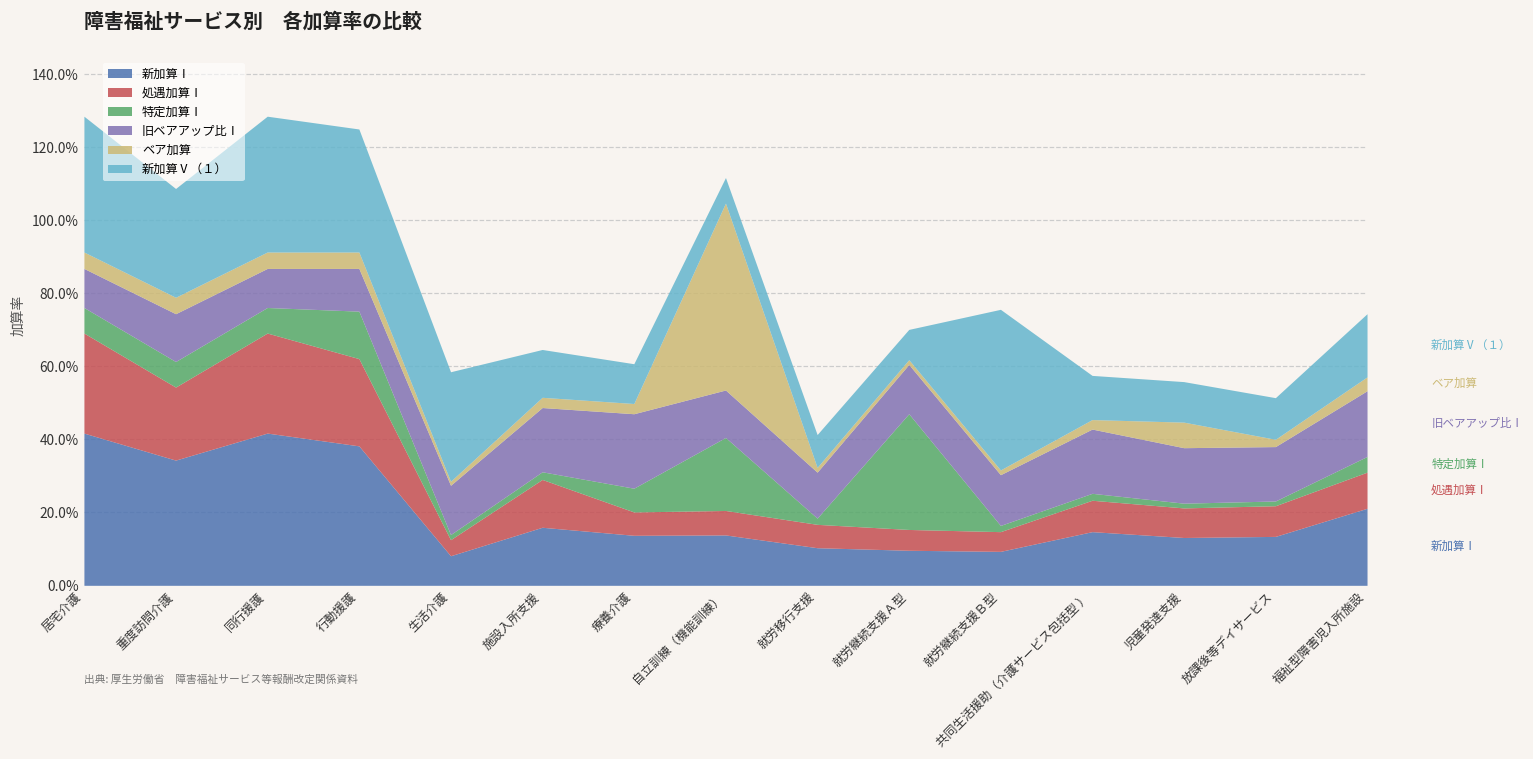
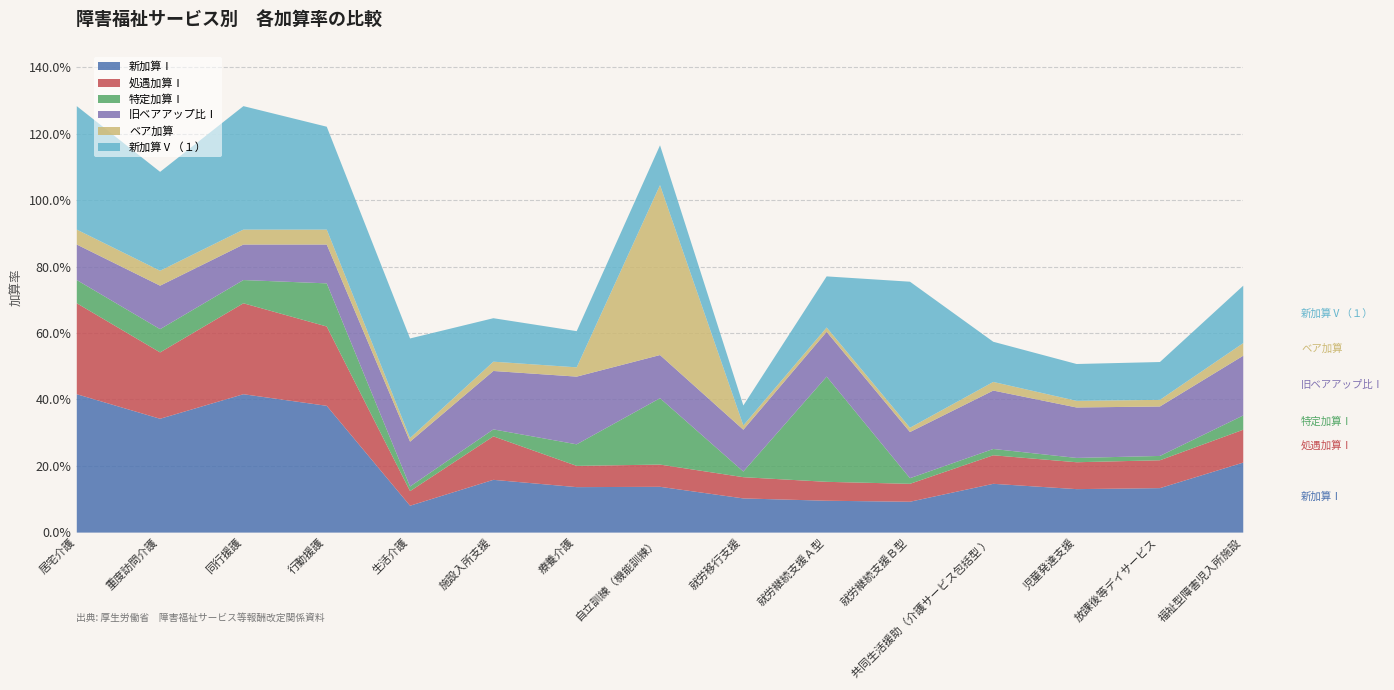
新加算Ⅴ（１）, 行動援護: 34% -> 31%
新加算Ⅴ（１）, 自立訓練（機能訓練）: 7% -> 12%
新加算Ⅴ（１）, 就労移行支援: 9% -> 6%
新加算Ⅴ（１）, 就労継続支援Ａ型: 8% -> 15%
ベア加算, 児童発達支援: 7% -> 2%
